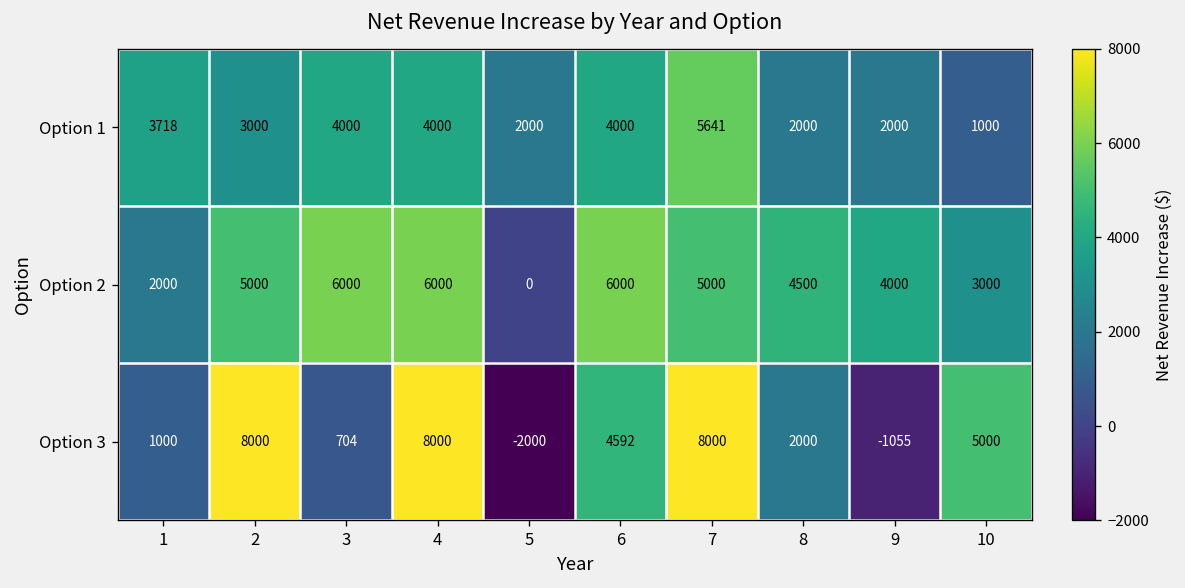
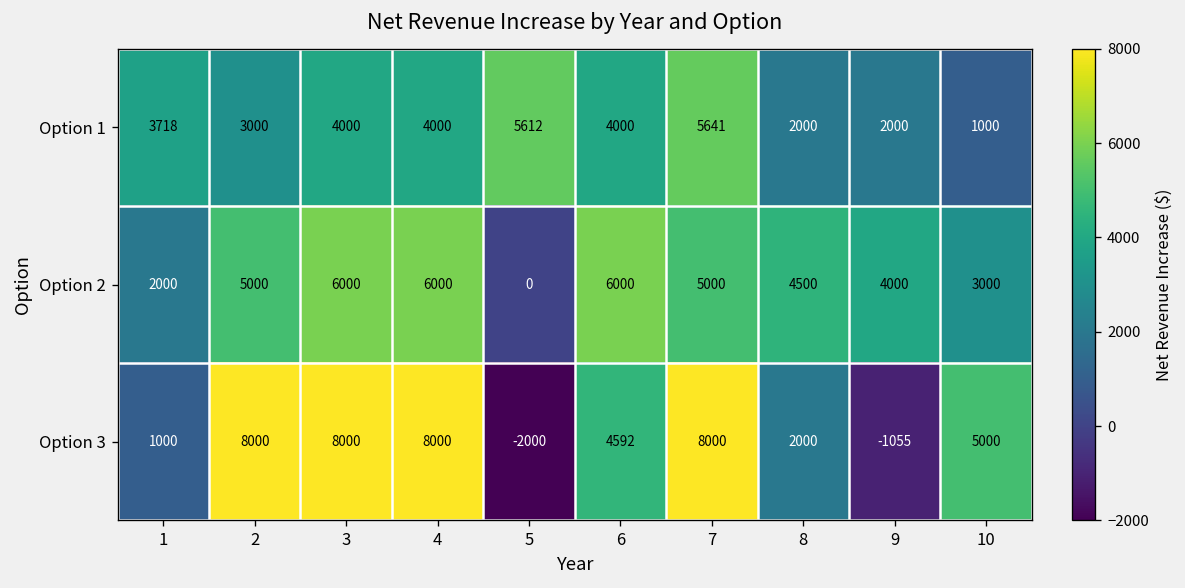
Option 1, 5: 2000 -> 5612
Option 3, 3: 704 -> 8000
